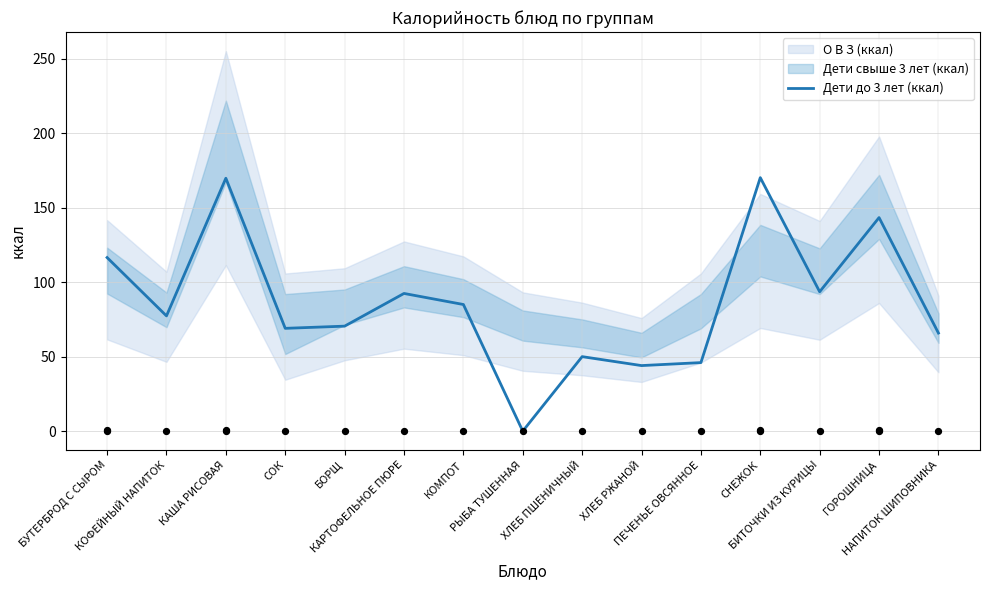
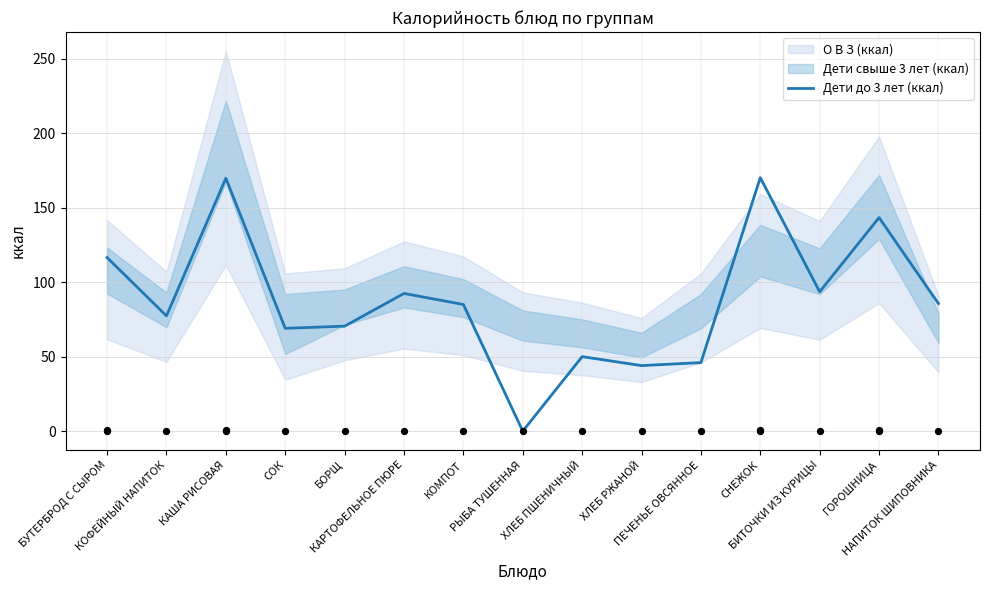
Дети до 3 лет (ккал), НАПИТОК ШИПОВНИКА: 66 -> 86
